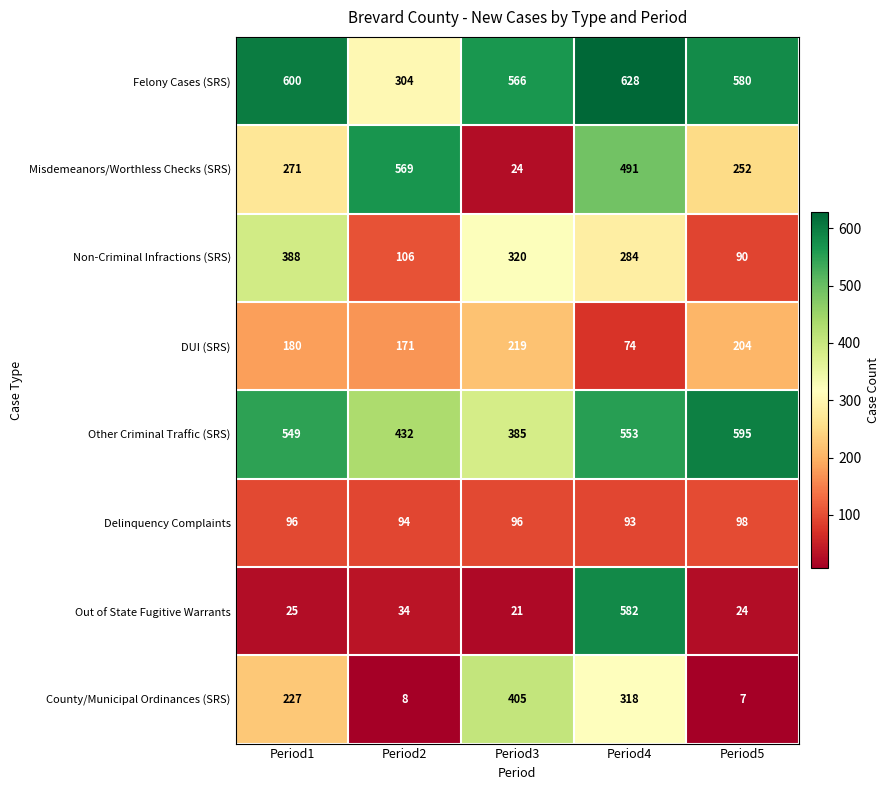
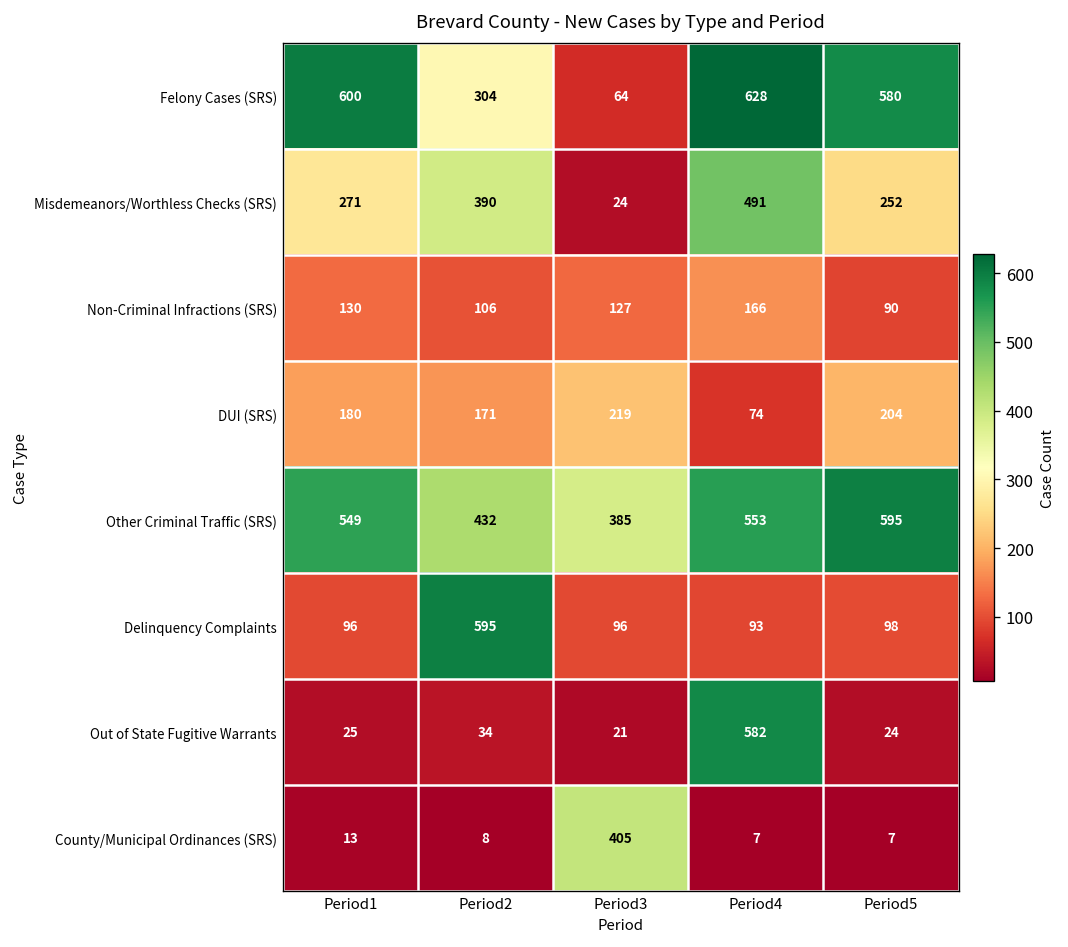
Felony Cases (SRS), Period3: 566 -> 64
Misdemeanors/Worthless Checks (SRS), Period2: 569 -> 390
Non-Criminal Infractions (SRS), Period1: 388 -> 130
Non-Criminal Infractions (SRS), Period3: 320 -> 127
Non-Criminal Infractions (SRS), Period4: 284 -> 166
Delinquency Complaints, Period2: 94 -> 595
County/Municipal Ordinances (SRS), Period1: 227 -> 13
County/Municipal Ordinances (SRS), Period4: 318 -> 7
